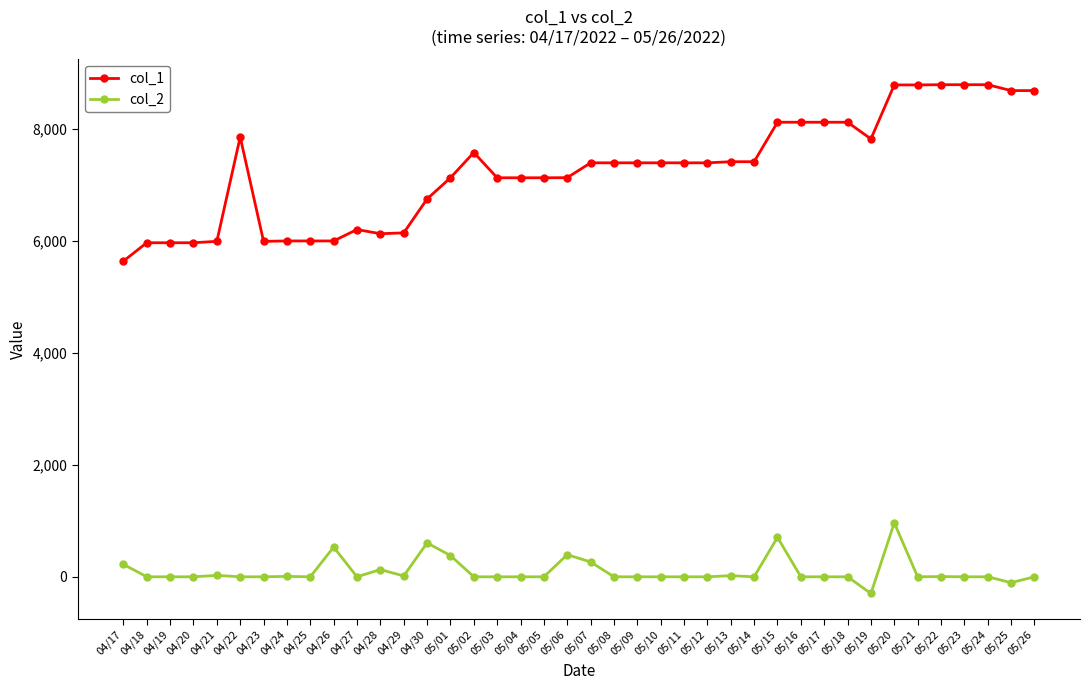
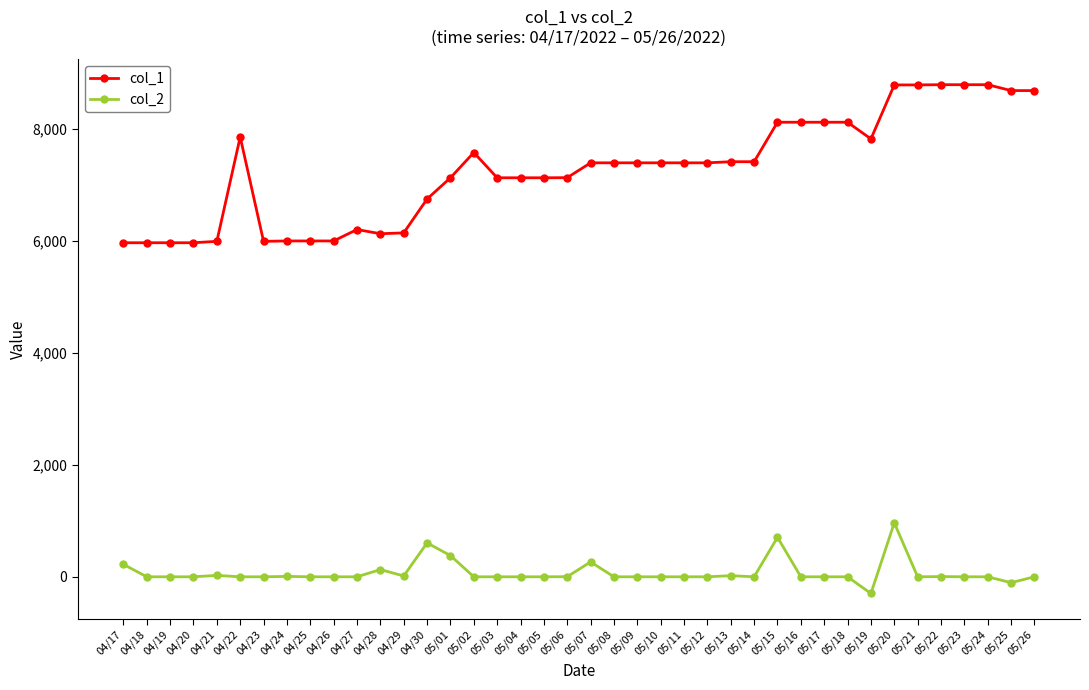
col_1, 04/17: 5,600 -> 6,000
col_2, 04/26: 500 -> 0
col_2, 05/06: 400 -> 0
